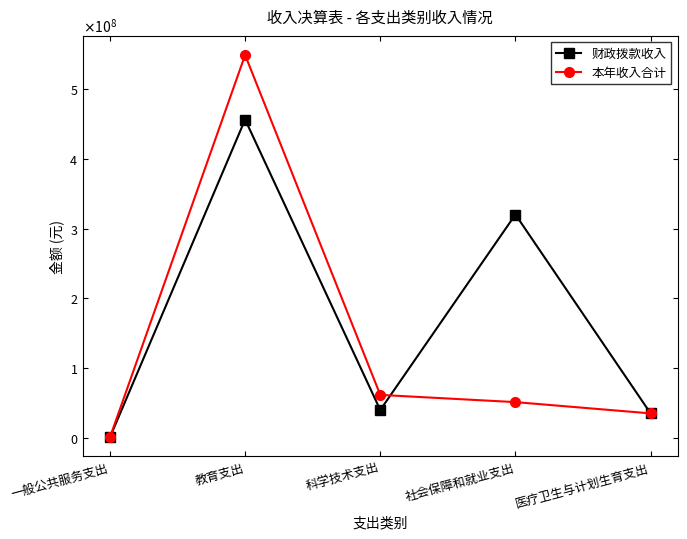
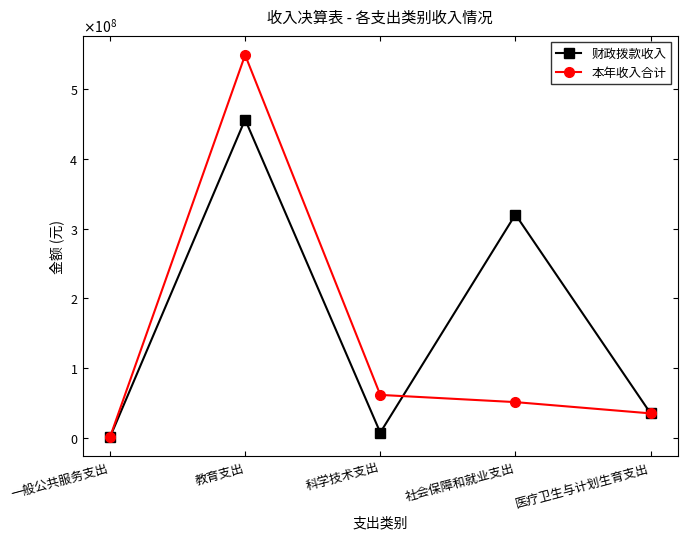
财政拨款收入, 科学技术支出: 40000000 -> 10000000
